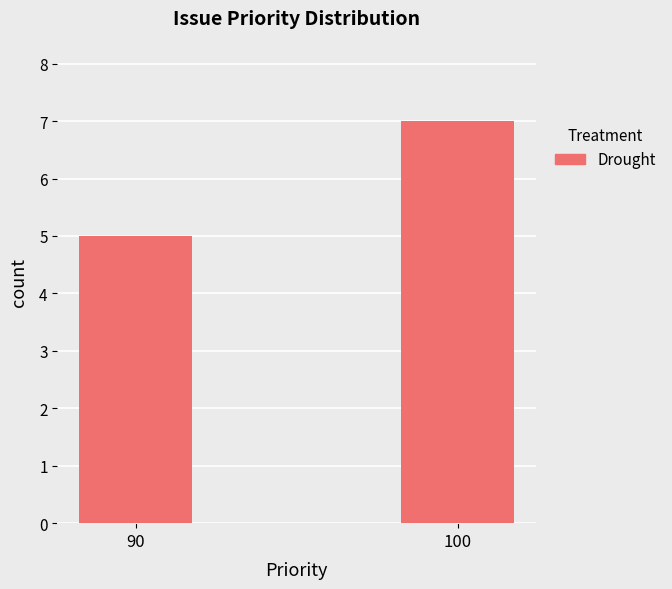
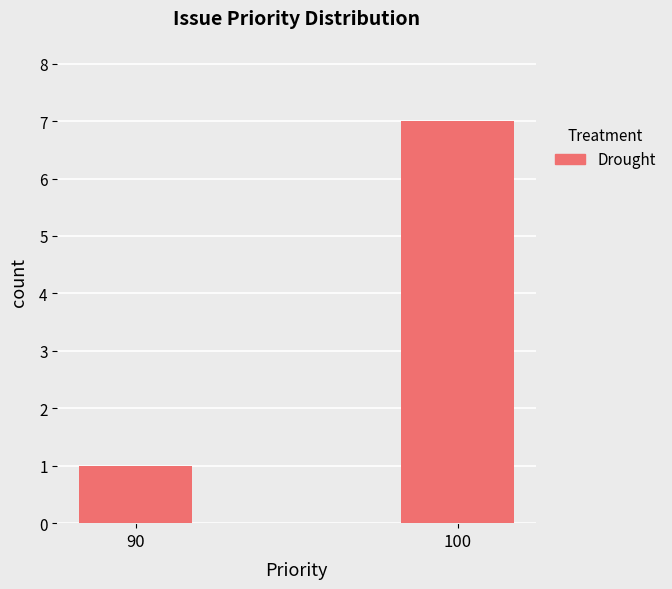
90: 5 -> 1
